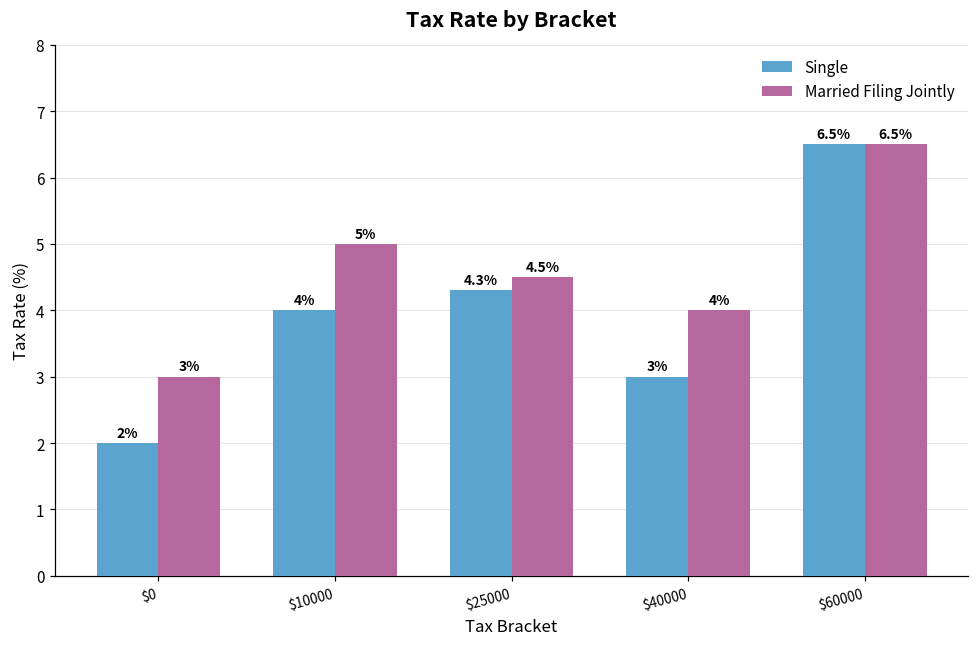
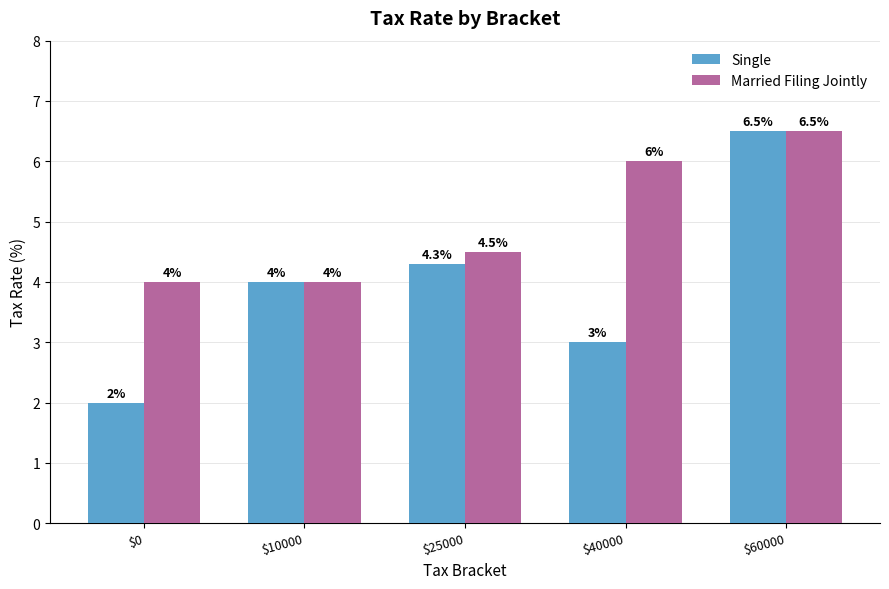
Married Filing Jointly, $0: 3% -> 4%
Married Filing Jointly, $10000: 5% -> 4%
Married Filing Jointly, $40000: 4% -> 6%
